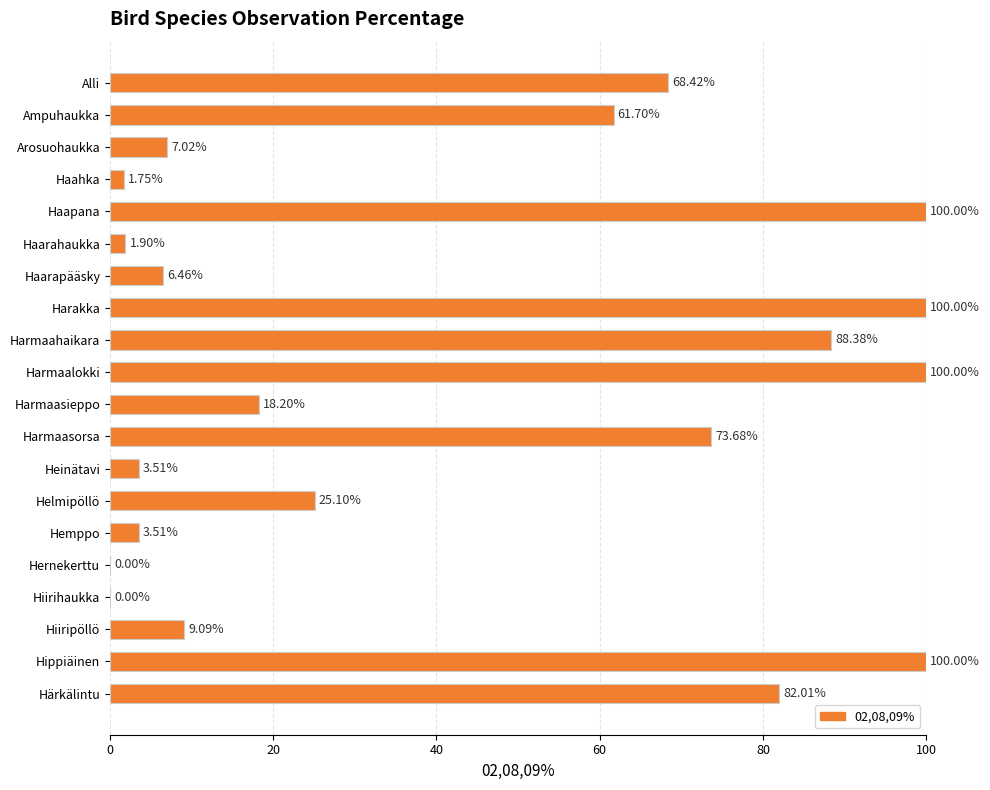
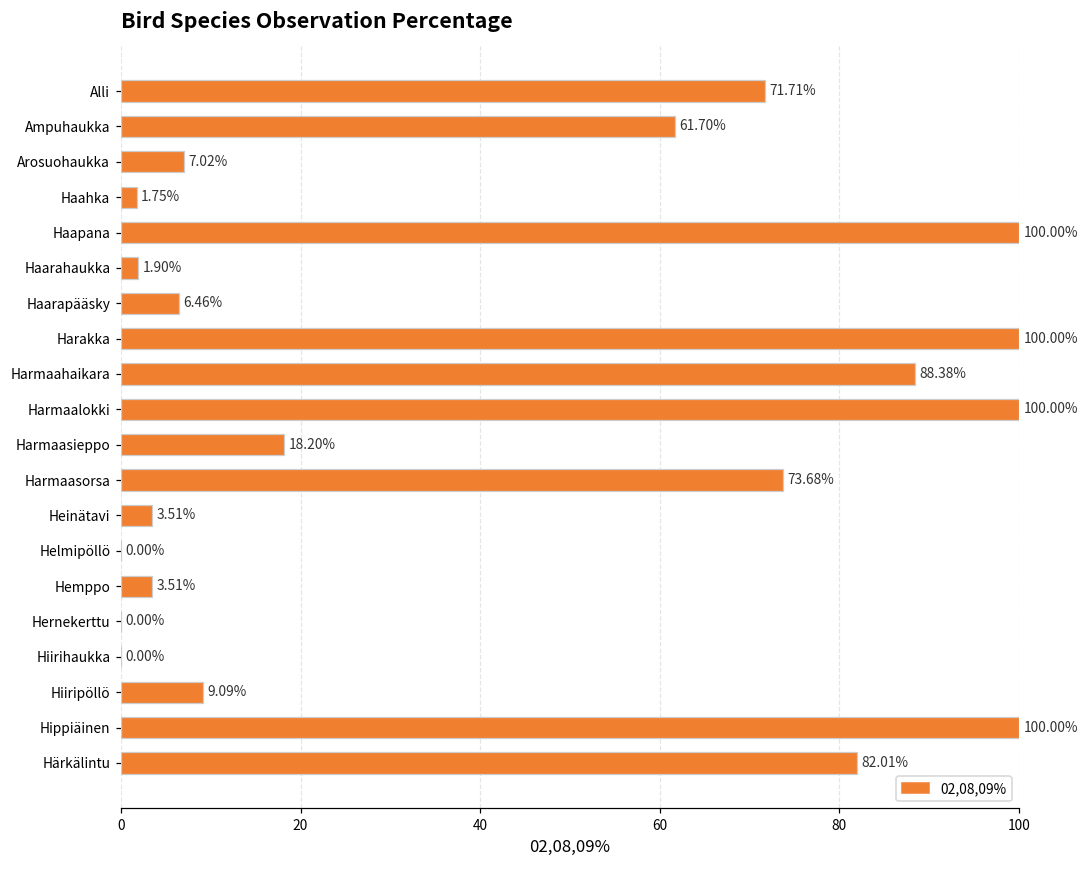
Alli: 68.42% -> 71.71%
Helmipöllö: 25.10% -> 0.00%
